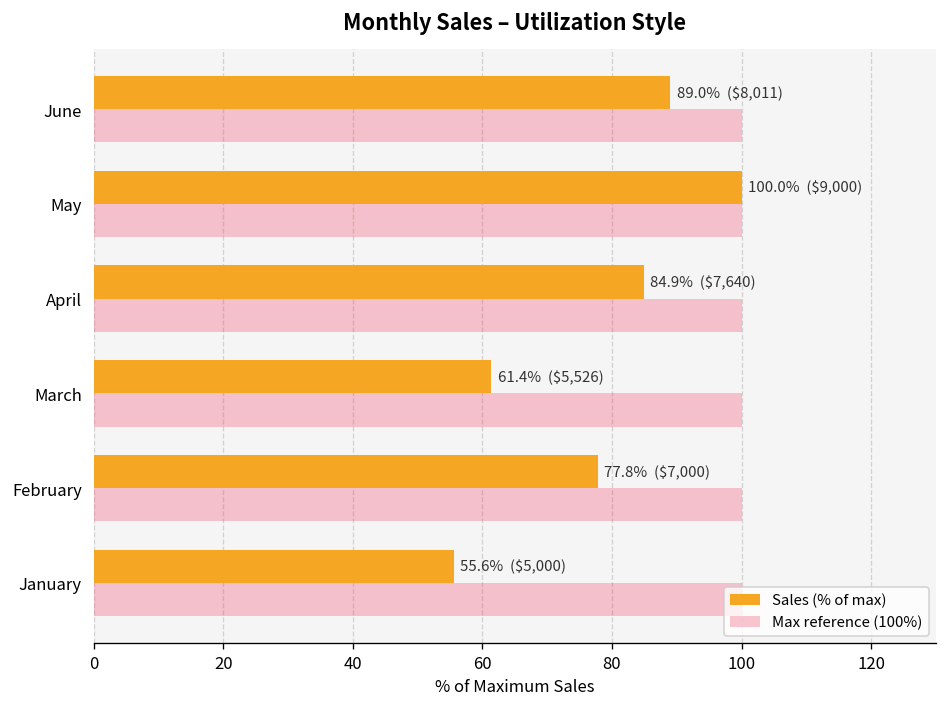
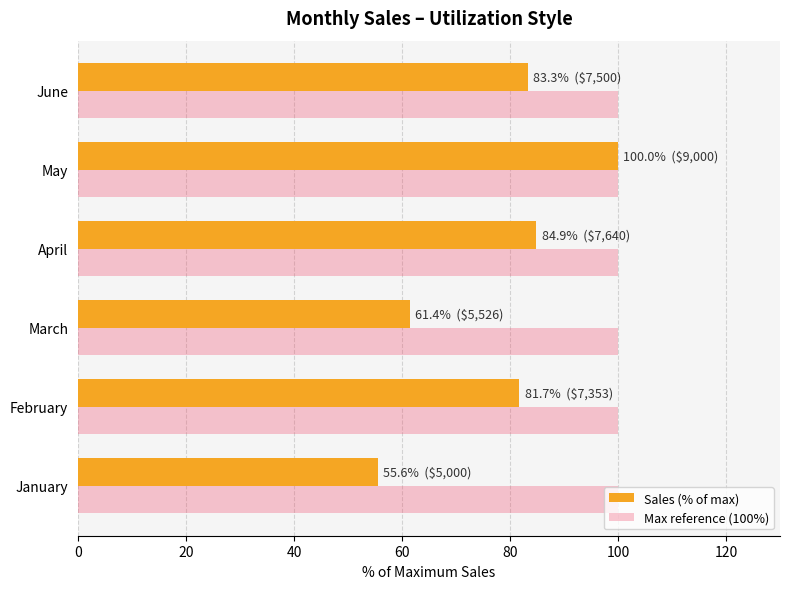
Sales (% of max), June: 89.0% ($8,011) -> 83.3% ($7,500)
Sales (% of max), February: 77.8% ($7,000) -> 81.7% ($7,353)
